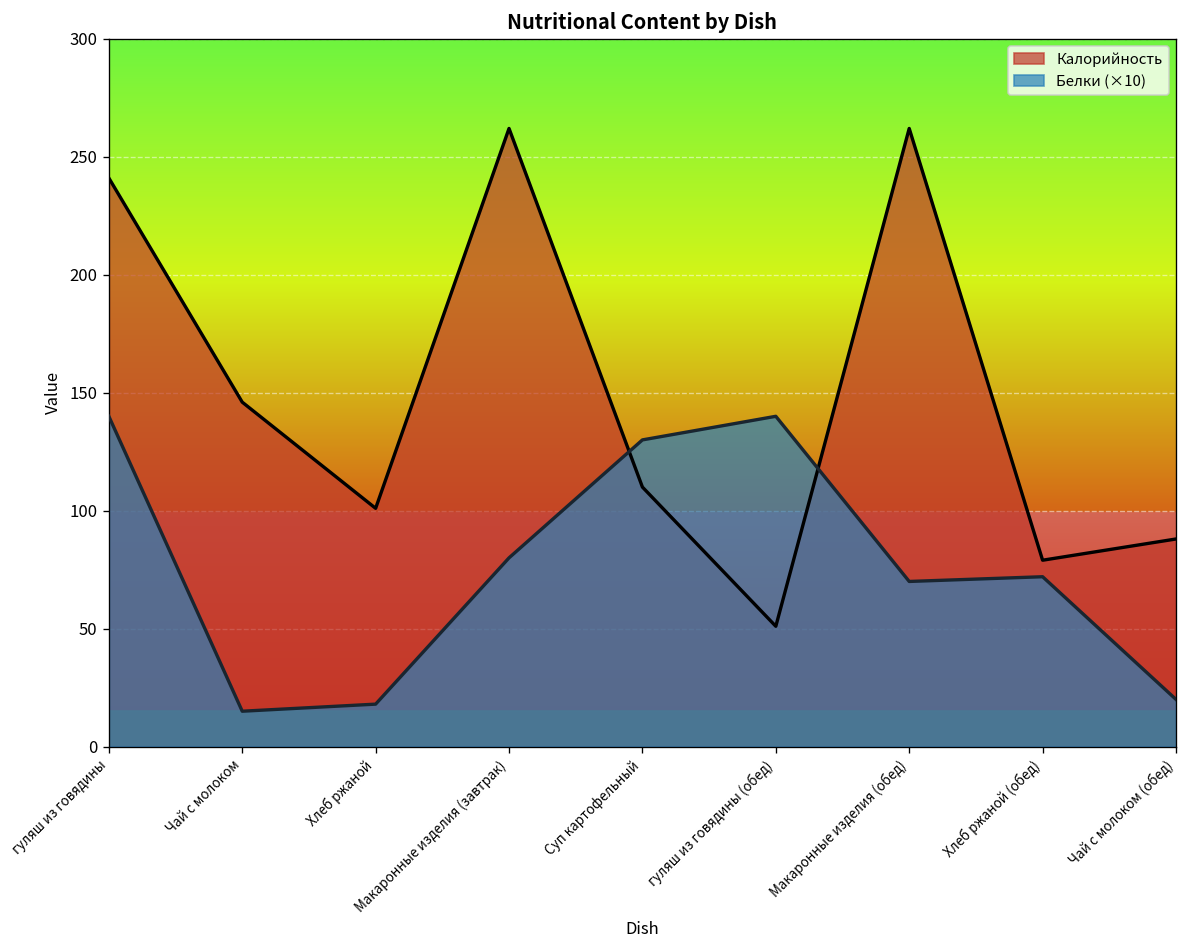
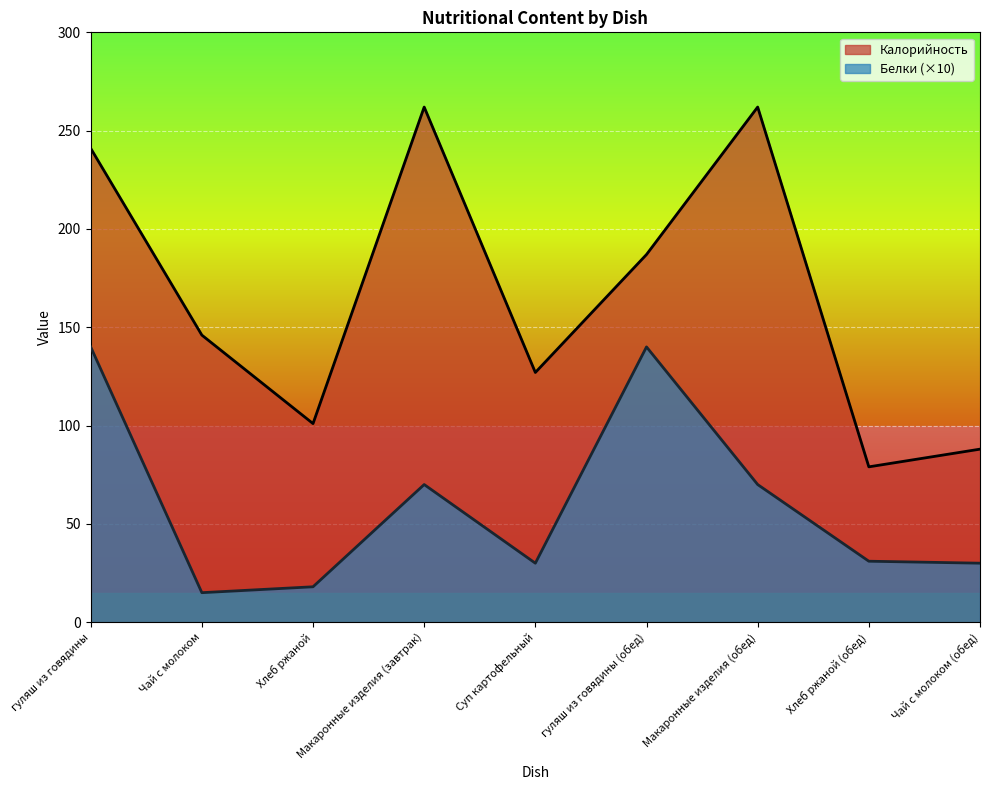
Белки (×10), Макаронные изделия (завтрак): 80 -> 70
Калорийность, Суп картофельный: 110 -> 127
Белки (×10), Суп картофельный: 130 -> 30
Калорийность, гуляш из говядины (обед): 51 -> 187
Белки (×10), Хлеб ржаной (обед): 72 -> 31
Белки (×10), Чай с молоком (обед): 20 -> 30
